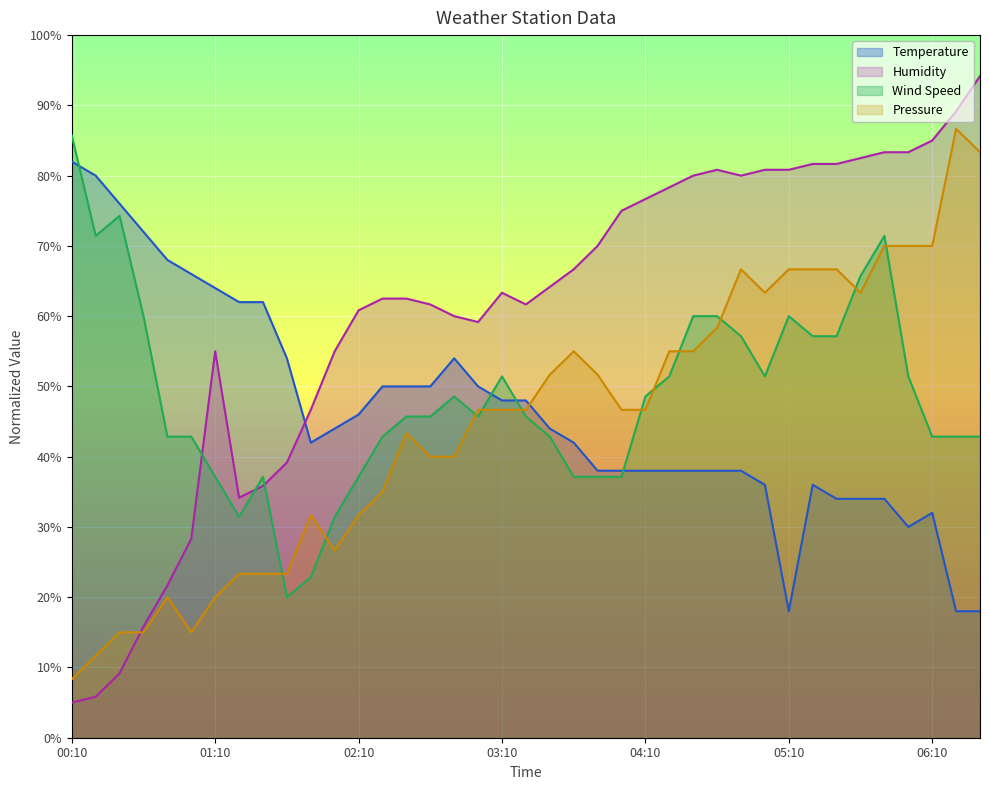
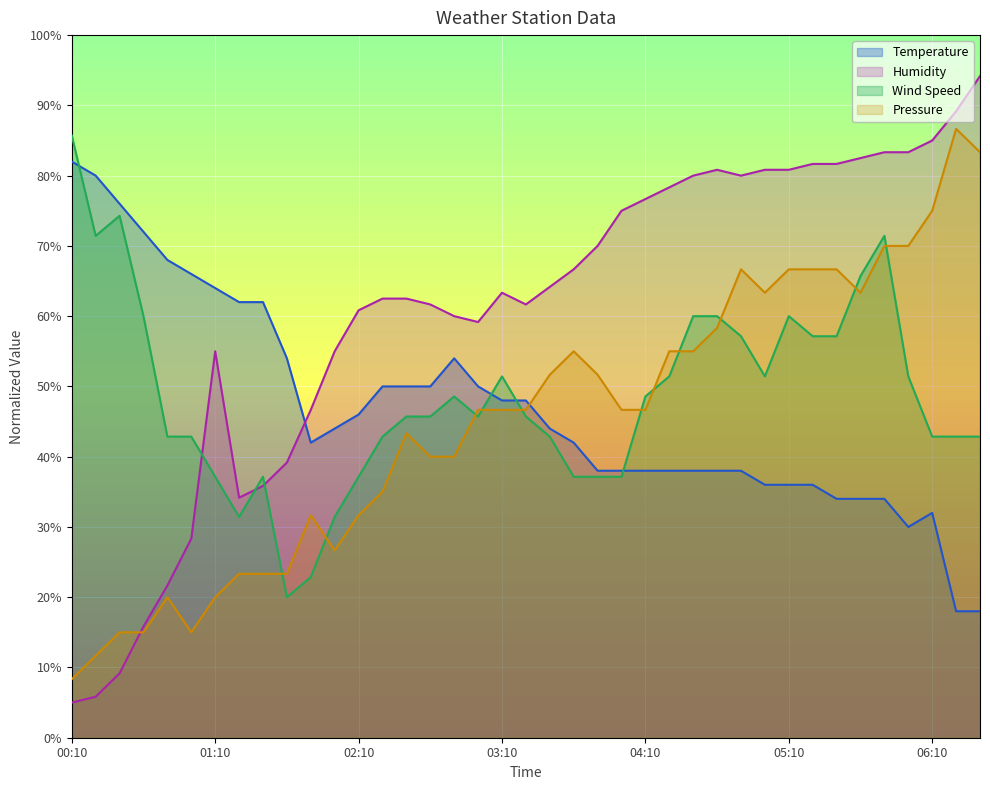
Temperature, 05:10: 18% -> 36%
Pressure, 06:10: 70% -> 75%
